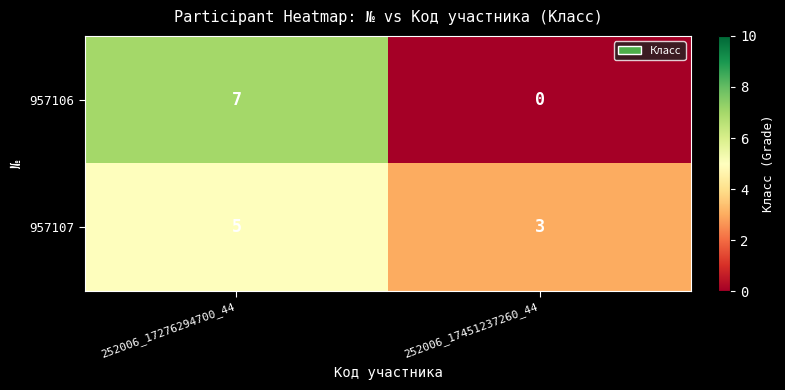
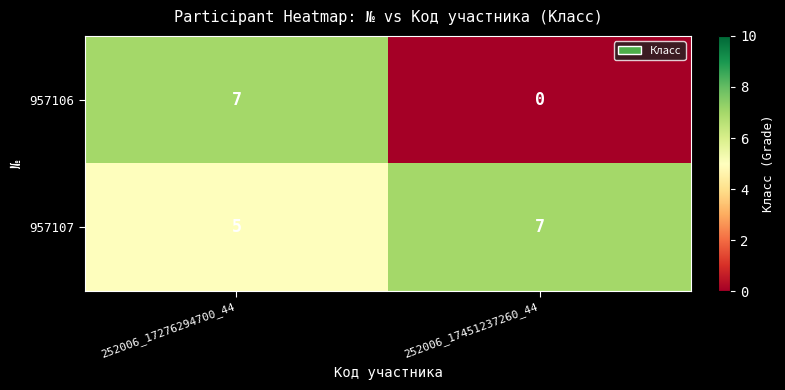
957107, 252006_17451237260_44: 3 -> 7
